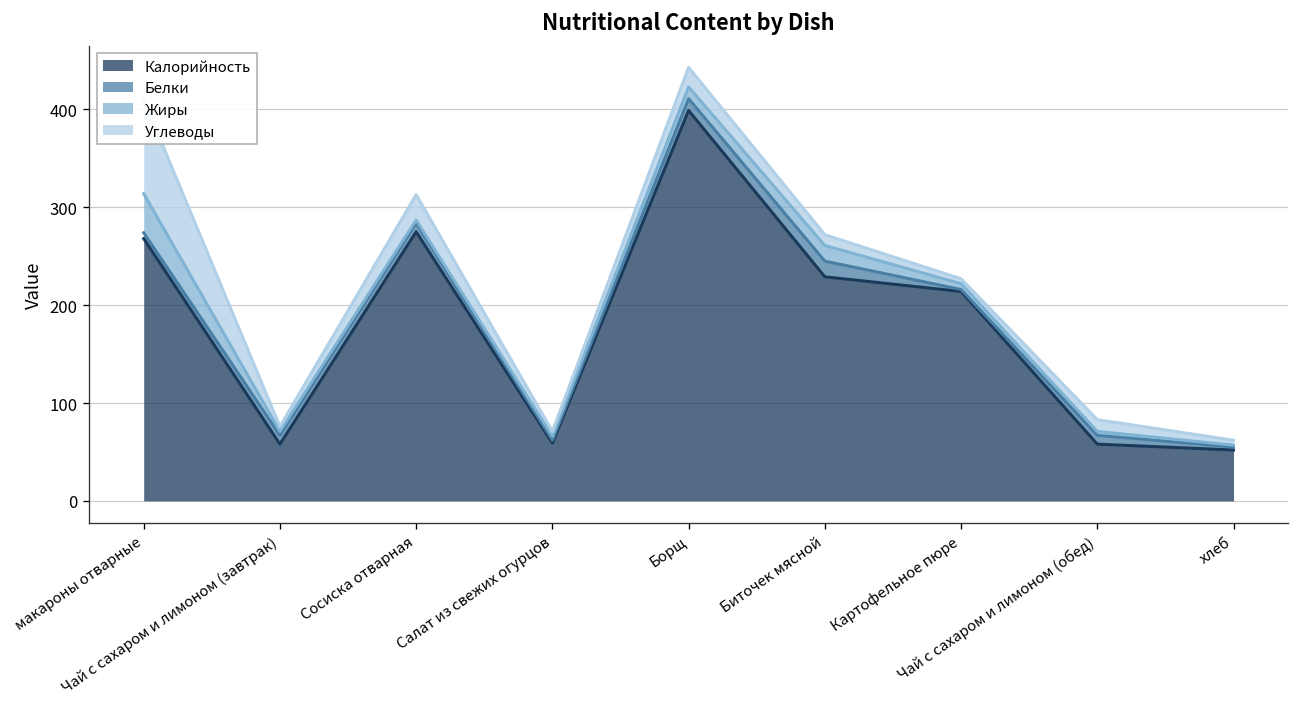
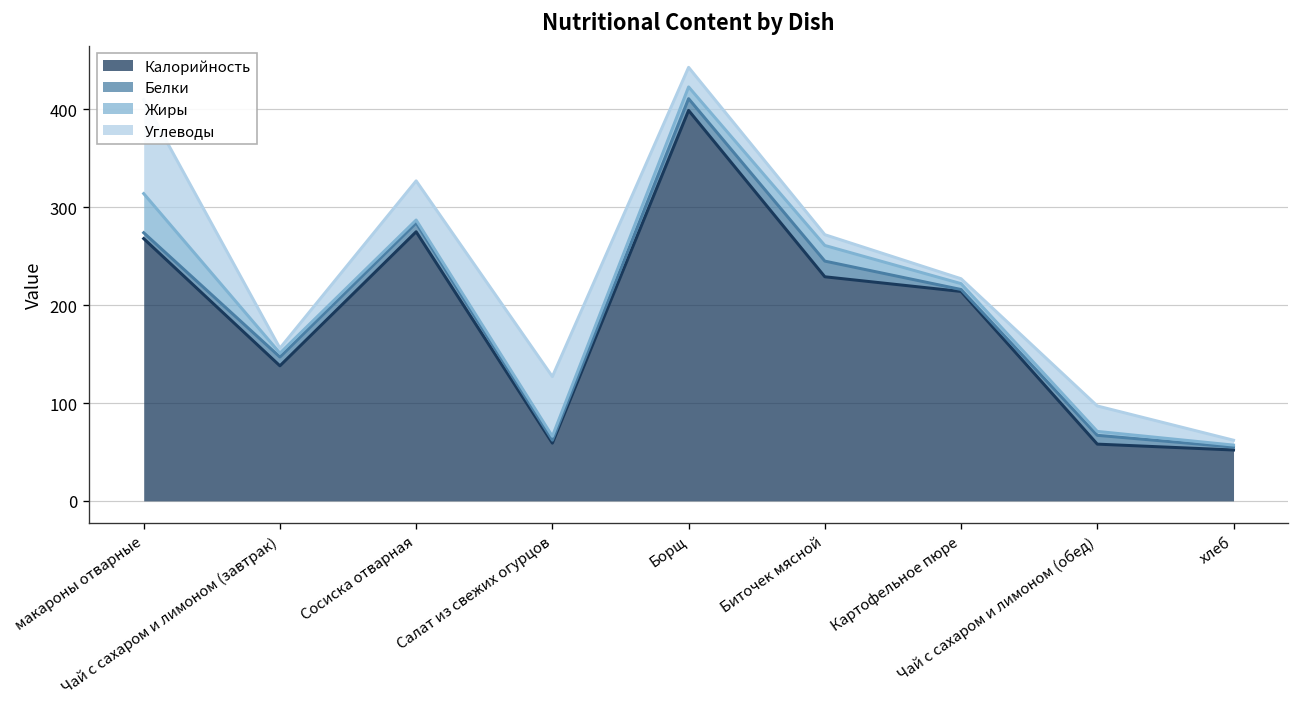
Калорийность, Чай с сахаром и лимоном (завтрак): 60 -> 140
Углеводы, Сосиска отварная: 30 -> 40
Углеводы, Салат из свежих огурцов: 10 -> 60
Углеводы, Чай с сахаром и лимоном (обед): 10 -> 30
